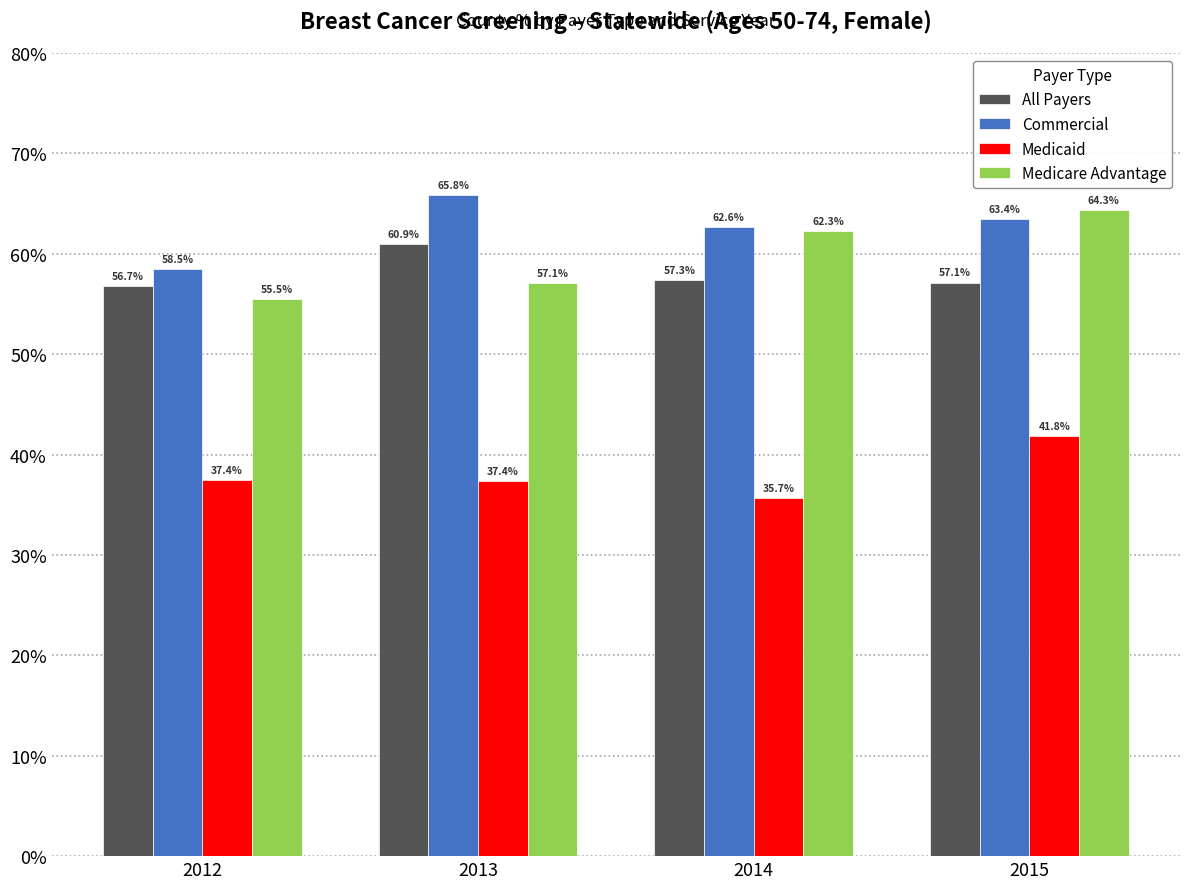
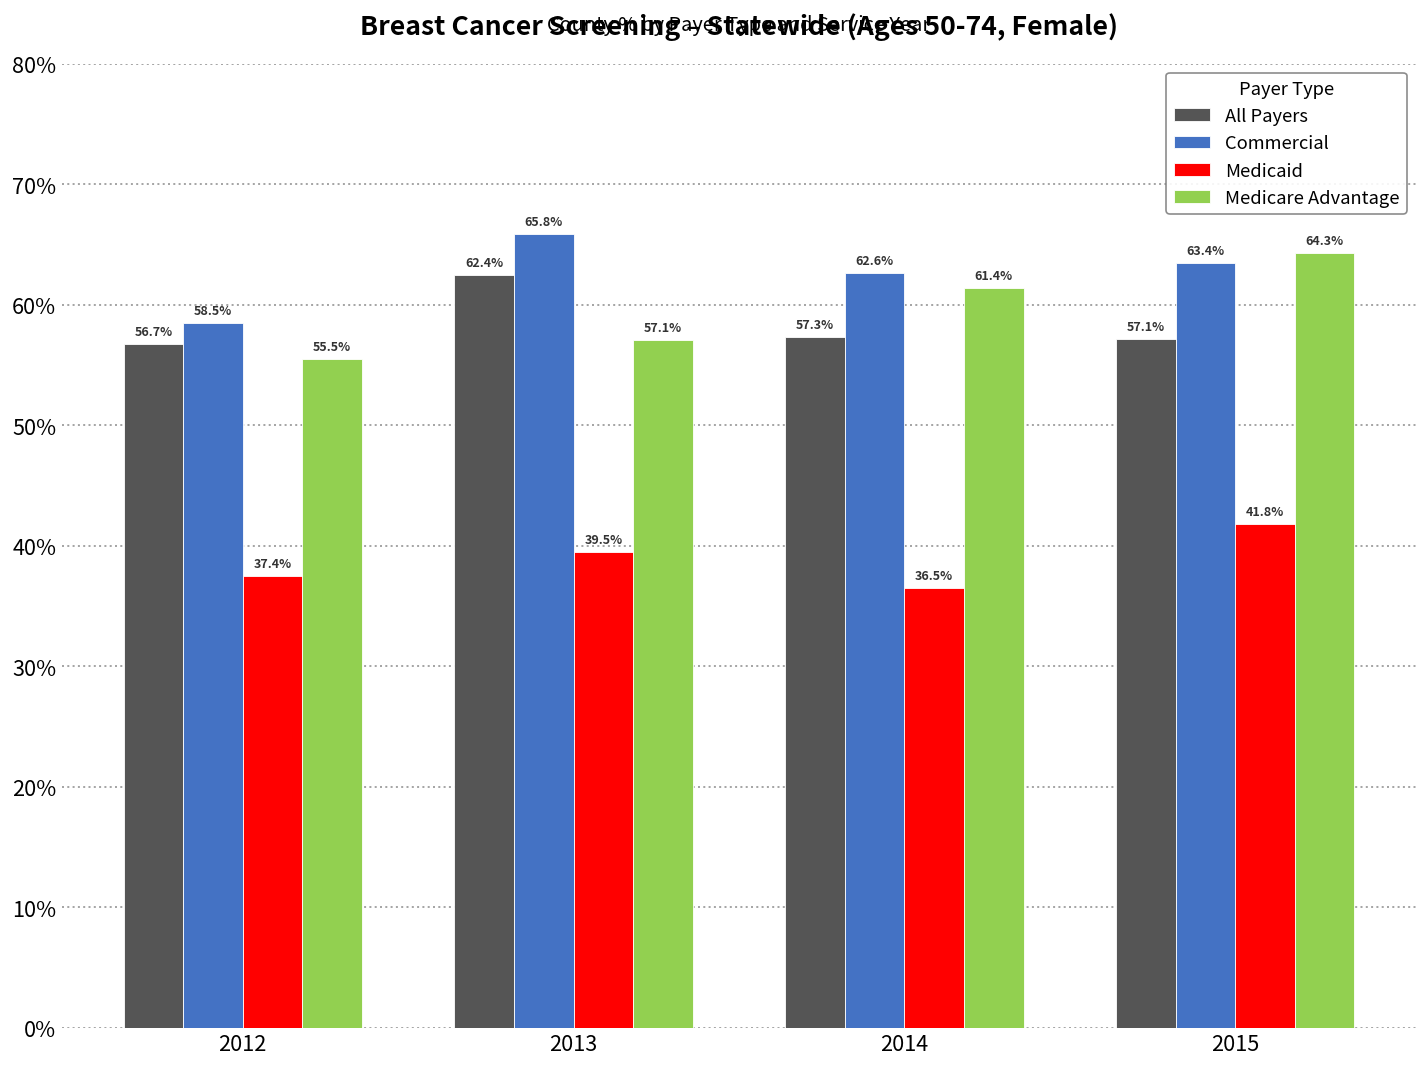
All Payers, 2013: 60.9% -> 62.4%
Medicaid, 2013: 37.4% -> 39.5%
Medicaid, 2014: 35.7% -> 36.5%
Medicare Advantage, 2014: 62.3% -> 61.4%
